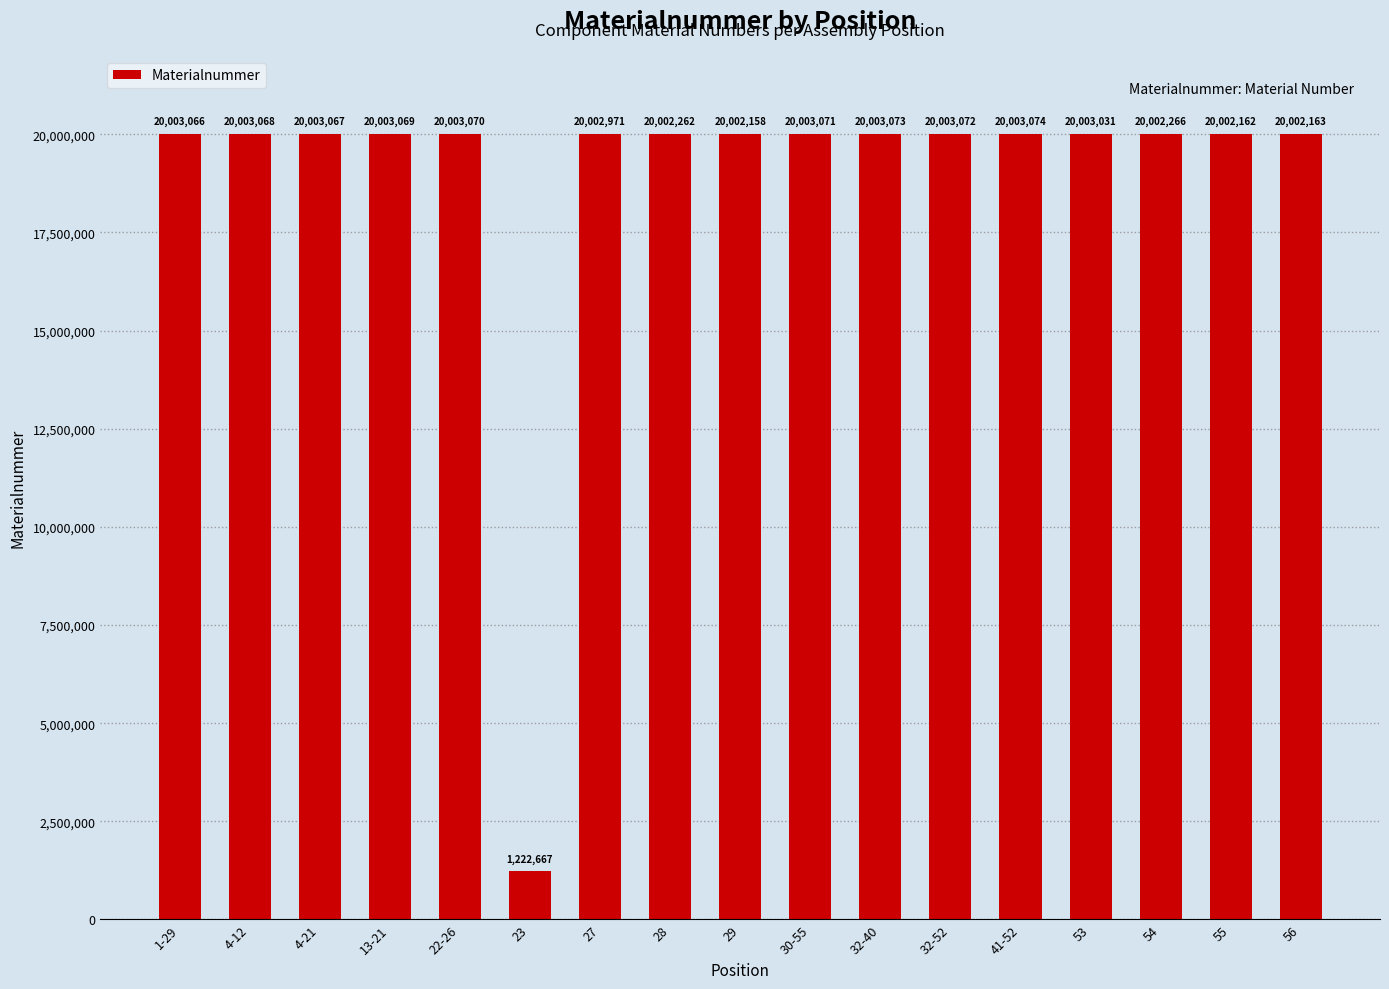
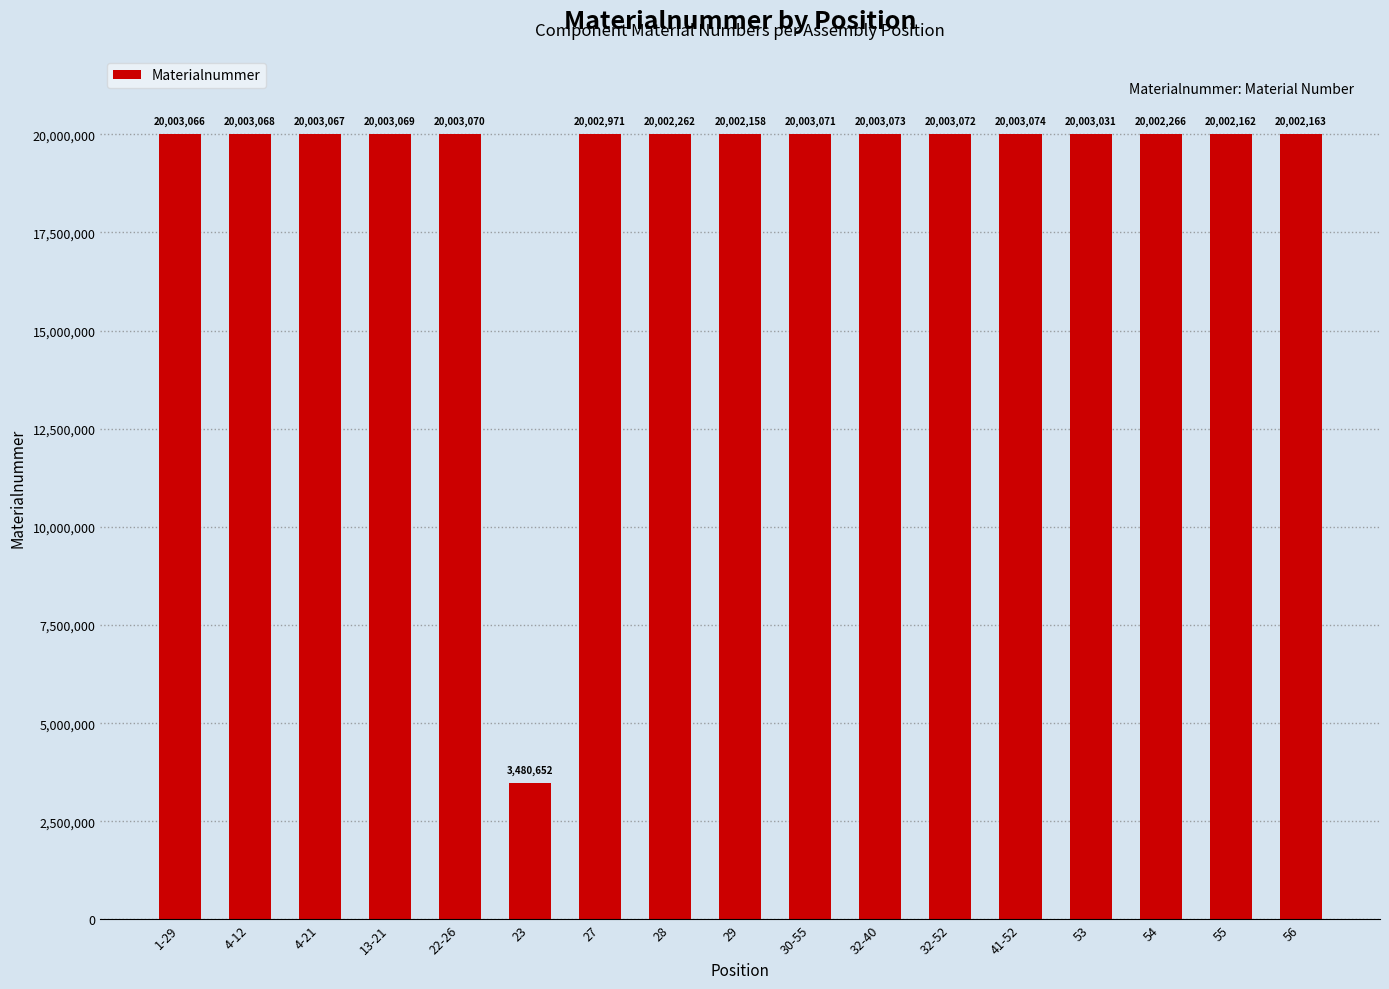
23: 1,222,667 -> 3,480,652
